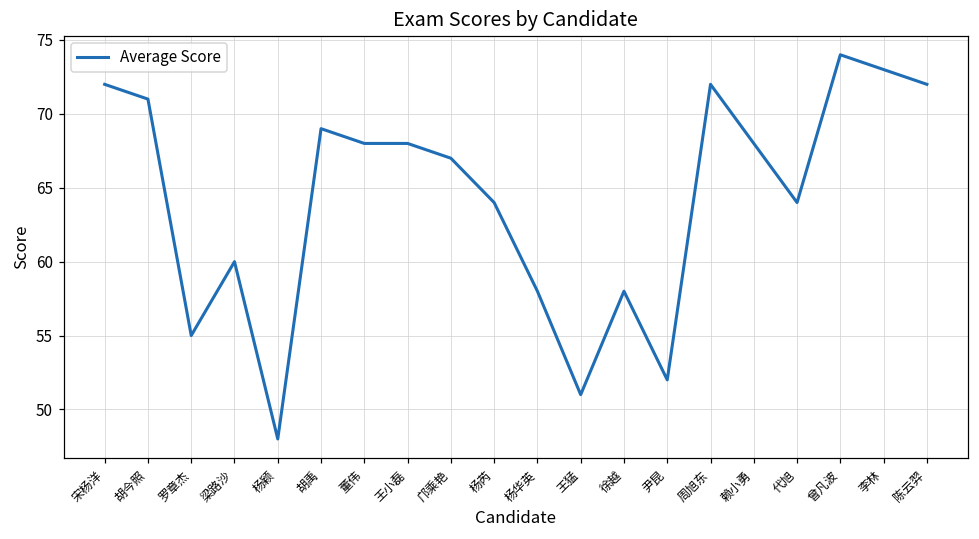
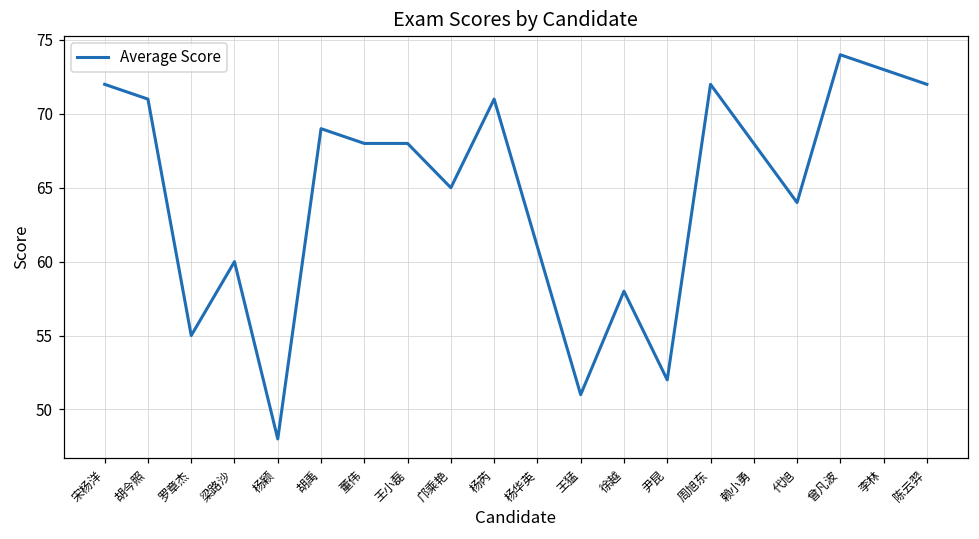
邝乘艳: 67 -> 65
杨芮: 64 -> 71
杨华英: 58 -> 61
